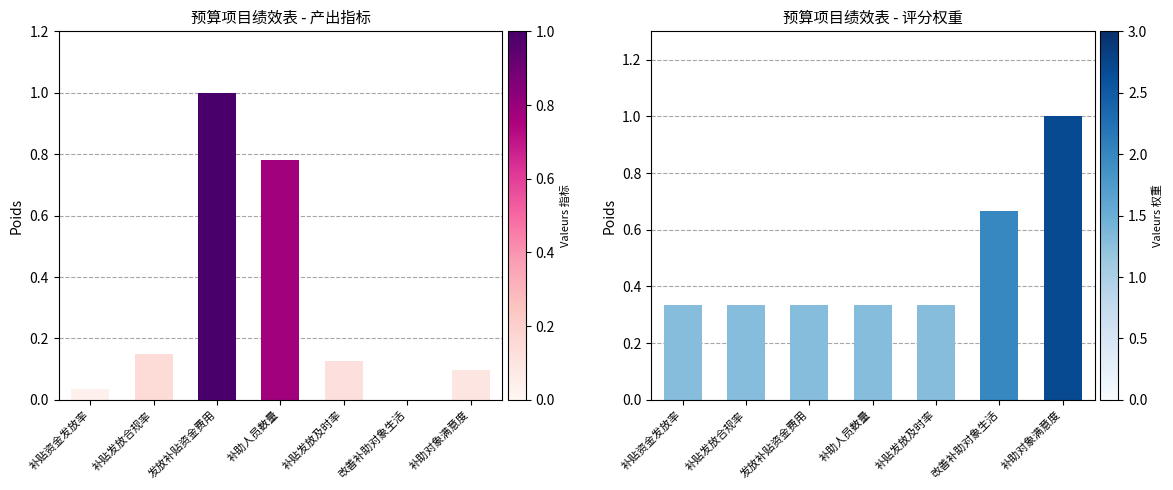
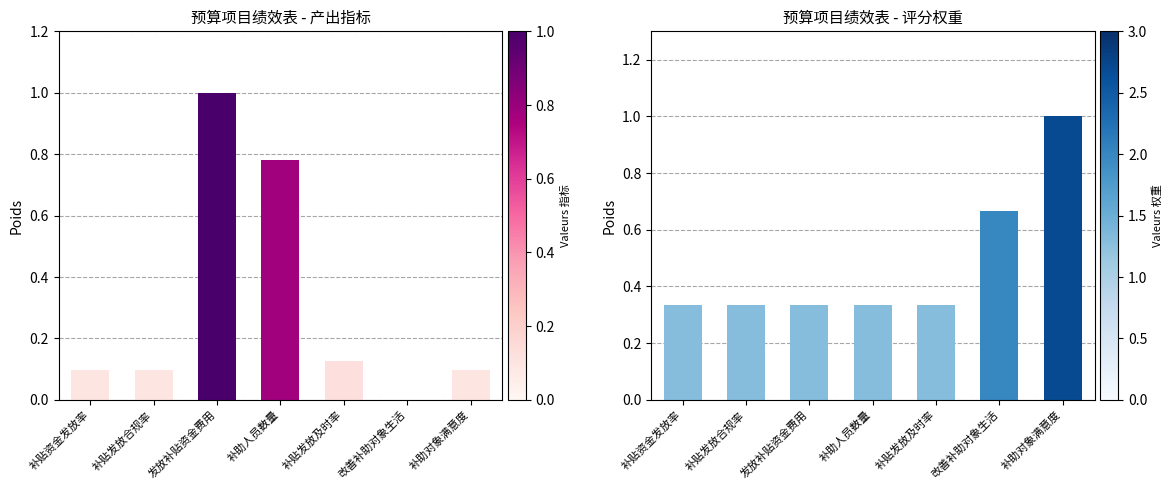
预算项目绩效表 - 产出指标, 补贴资金发放率: 0.04 -> 0.10
预算项目绩效表 - 产出指标, 补贴发放合规率: 0.15 -> 0.10
